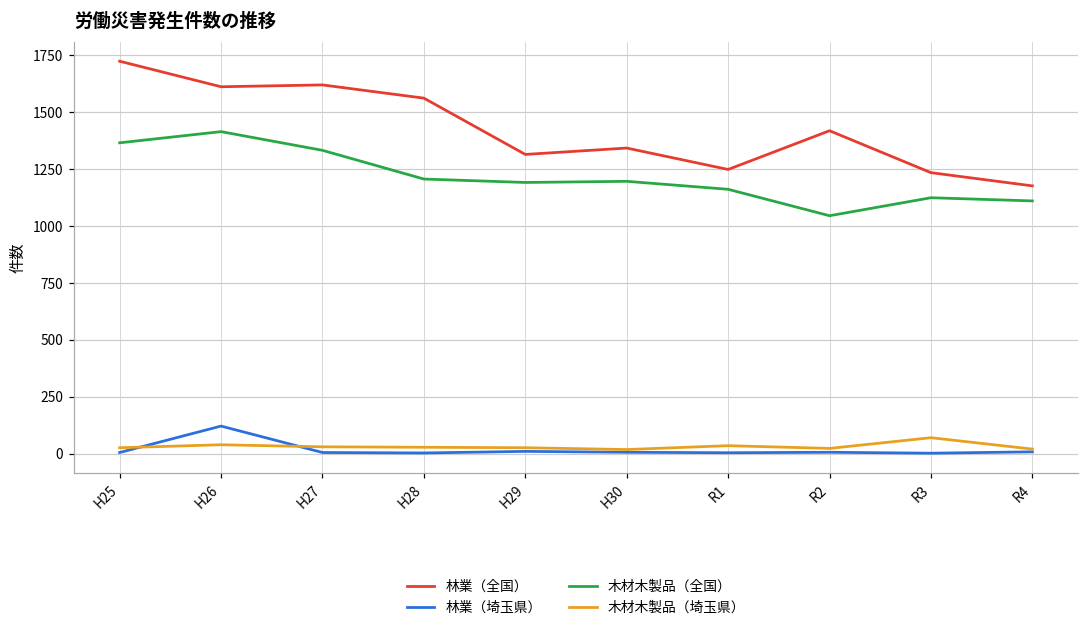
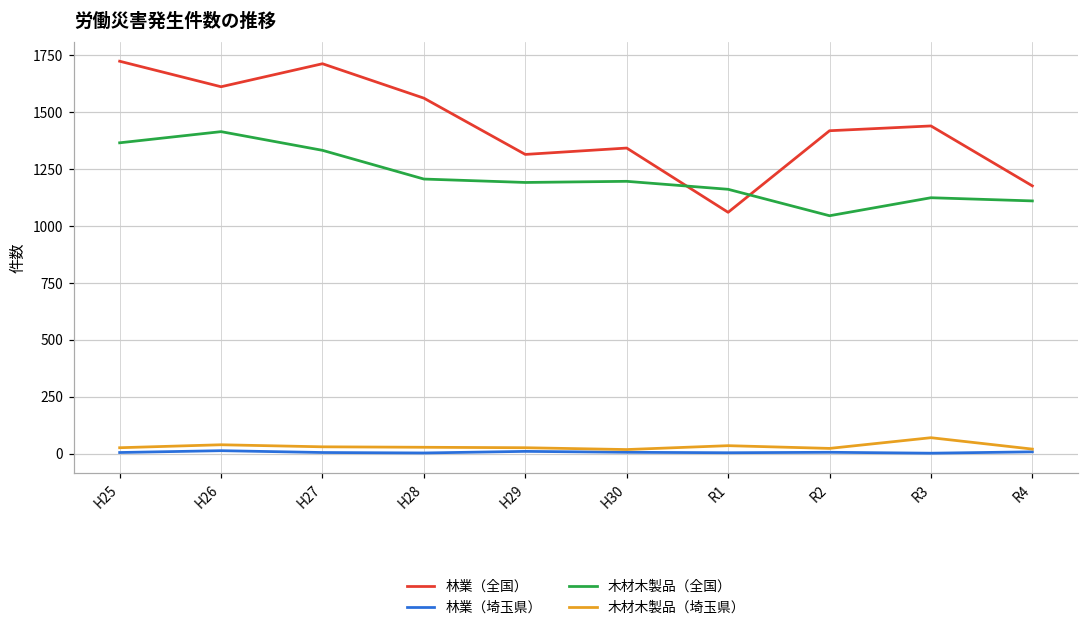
林業（埼玉県）, H26: 120 -> 10
林業（全国）, H27: 1620 -> 1710
林業（全国）, R1: 1250 -> 1060
林業（全国）, R3: 1230 -> 1440
